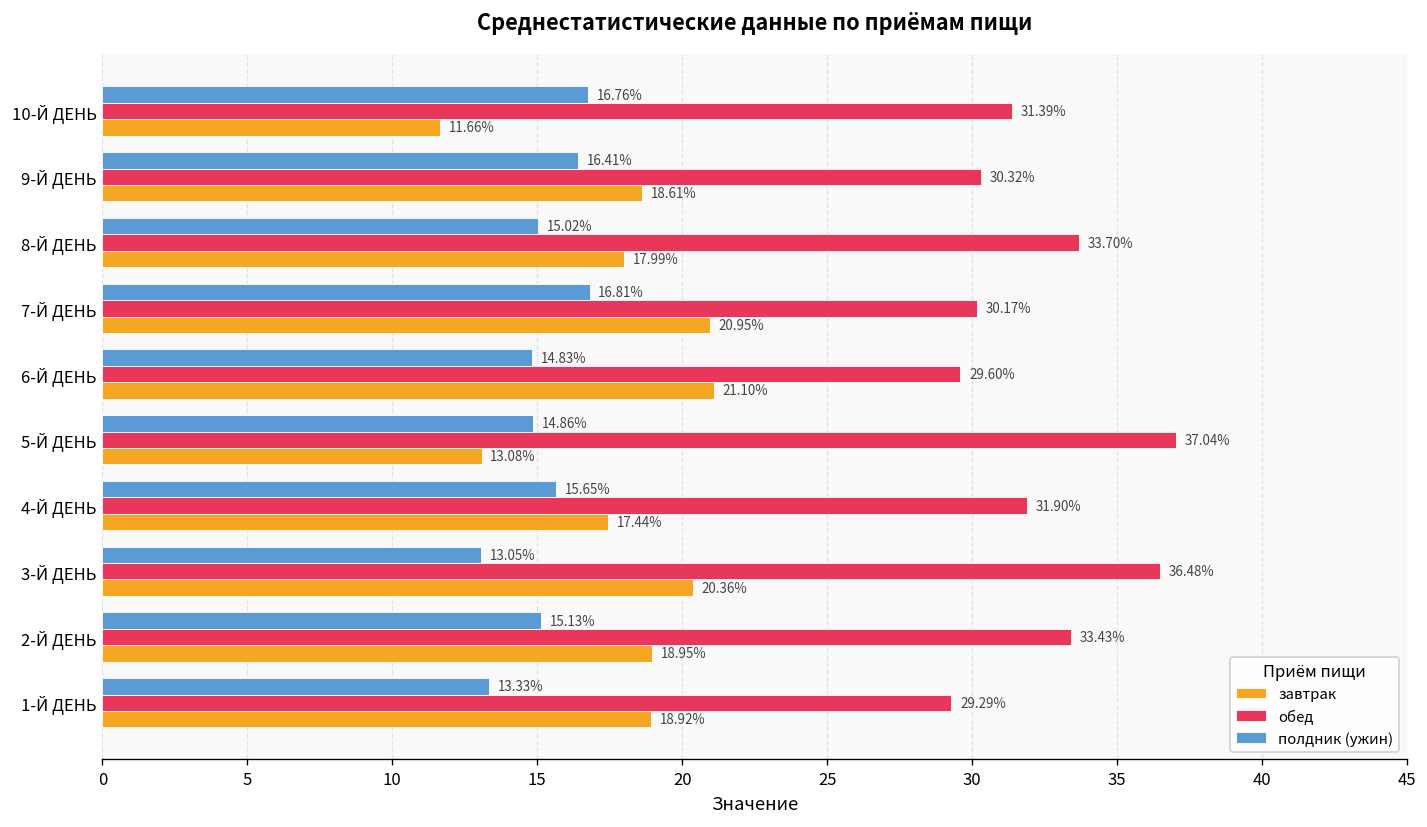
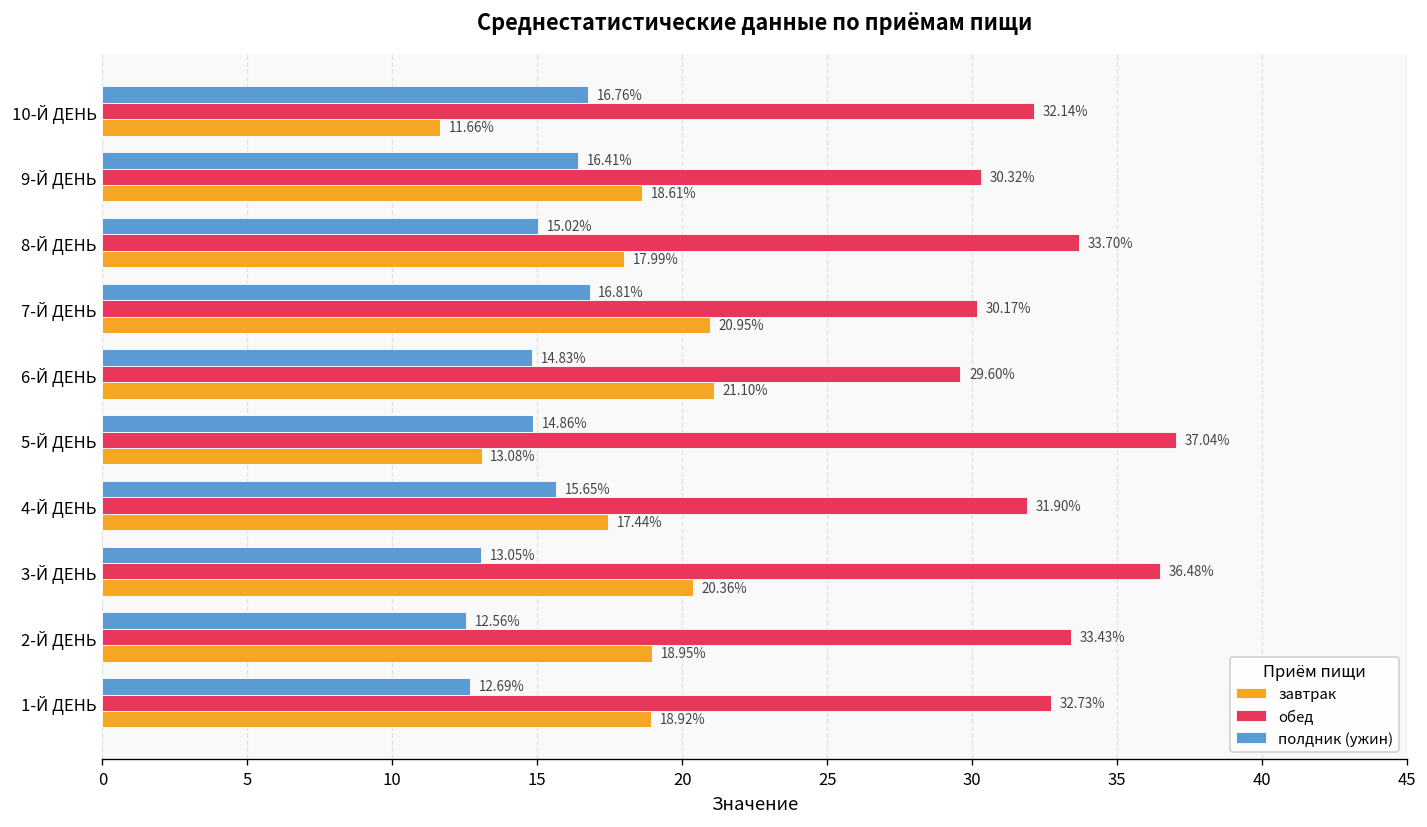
обед, 10-Й ДЕНЬ: 31.39% -> 32.14%
полдник (ужин), 2-Й ДЕНЬ: 15.13% -> 12.56%
полдник (ужин), 1-Й ДЕНЬ: 13.33% -> 12.69%
обед, 1-Й ДЕНЬ: 29.29% -> 32.73%
